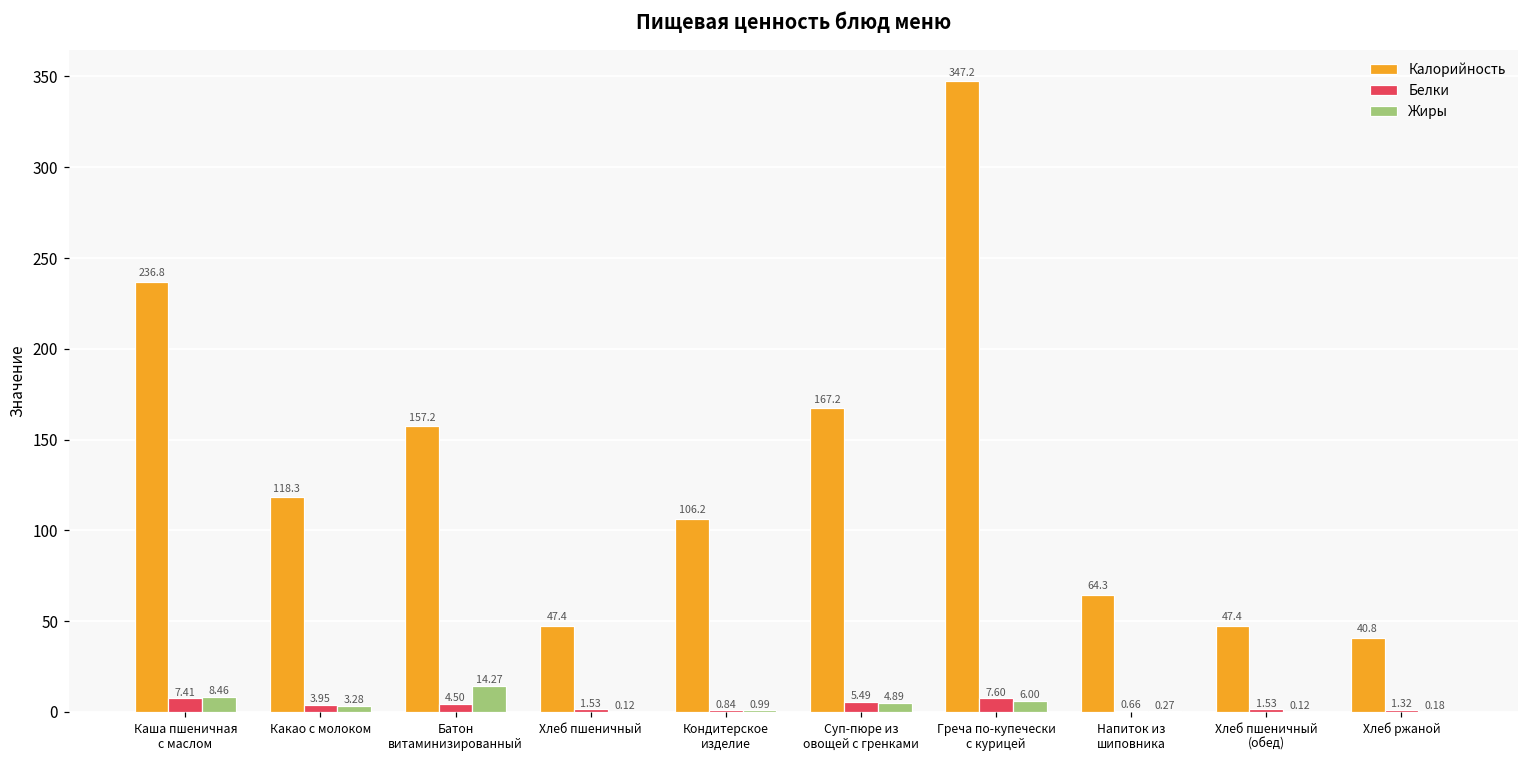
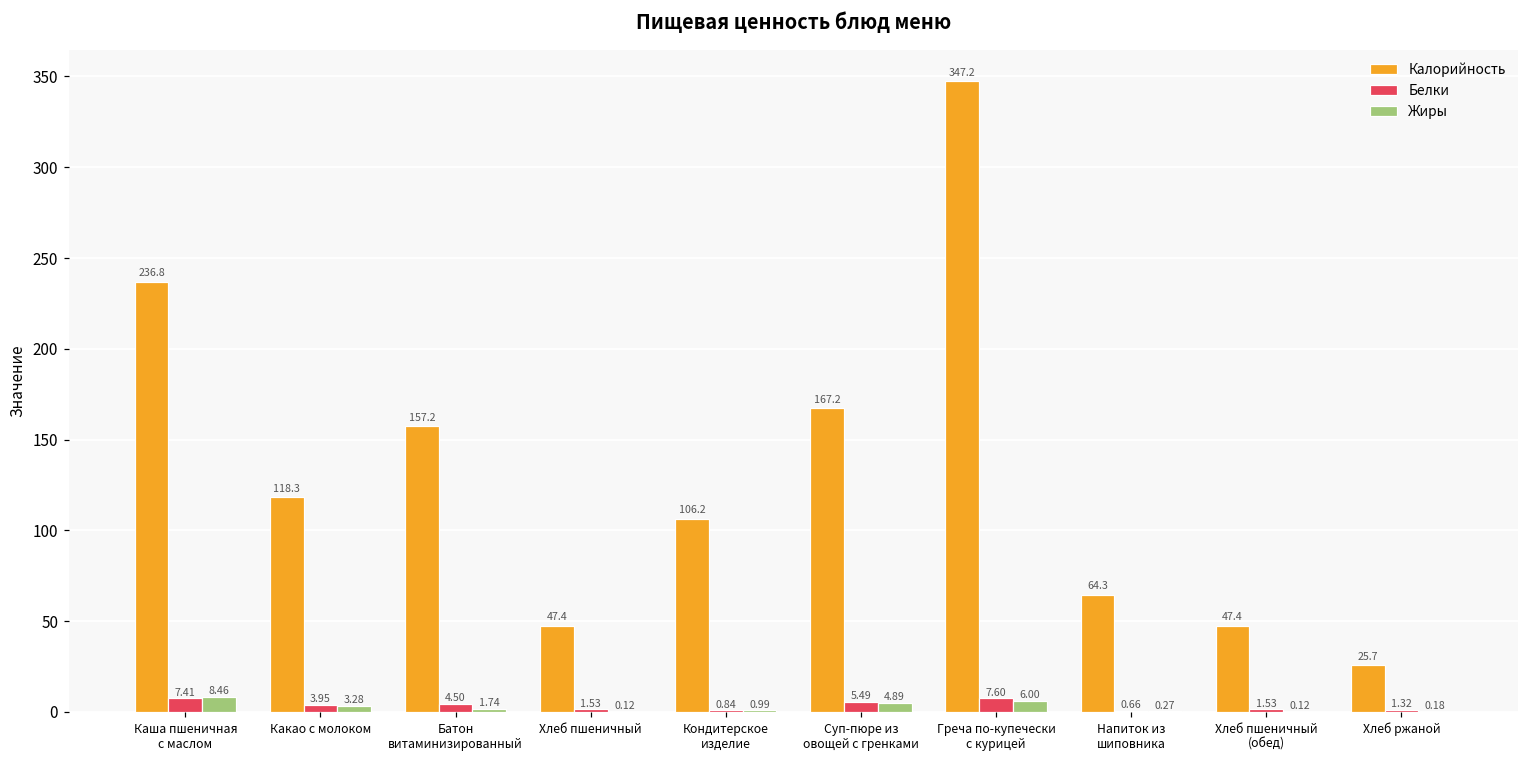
Жиры, Батон витаминизированный: 14.27 -> 1.74
Калорийность, Хлеб ржаной: 40.8 -> 25.7
